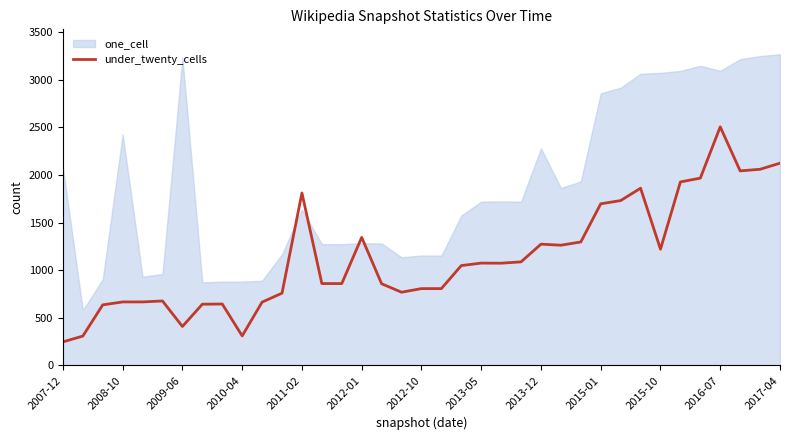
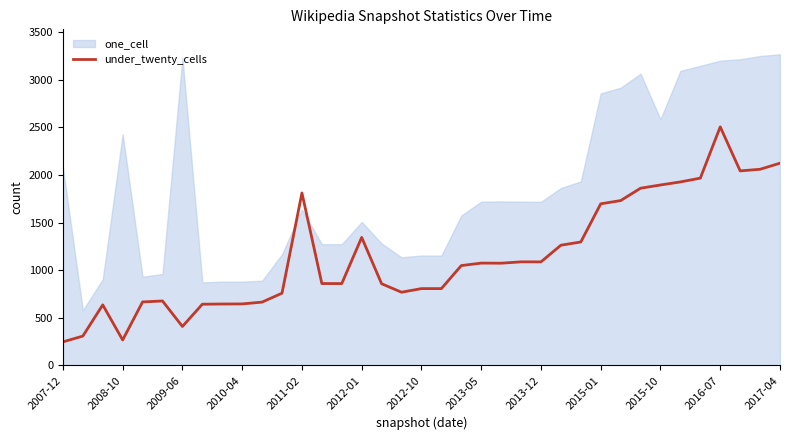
under_twenty_cells, 2008-10: 700 -> 300
under_twenty_cells, 2010-04: 300 -> 600
one_cell, 2012-01: 1300 -> 1500
under_twenty_cells, 2013-12: 1300 -> 1100
one_cell, 2013-12: 2300 -> 1700
under_twenty_cells, 2015-10: 1200 -> 1900
one_cell, 2015-10: 3100 -> 2600
one_cell, 2016-07: 3100 -> 3200
